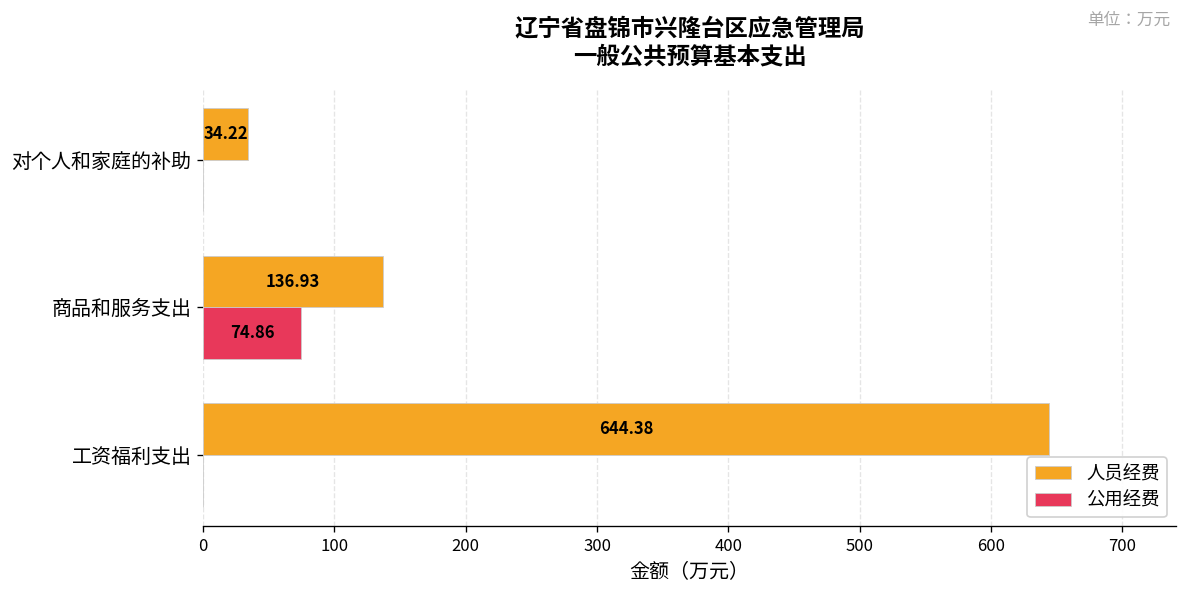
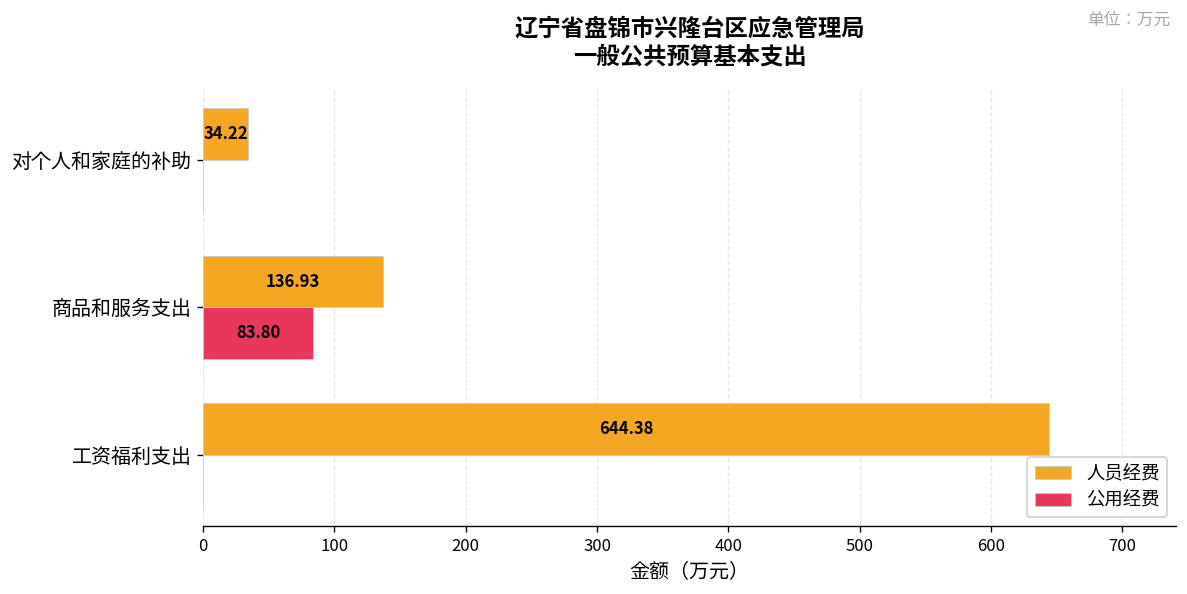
公用经费, 商品和服务支出: 74.86 -> 83.80
